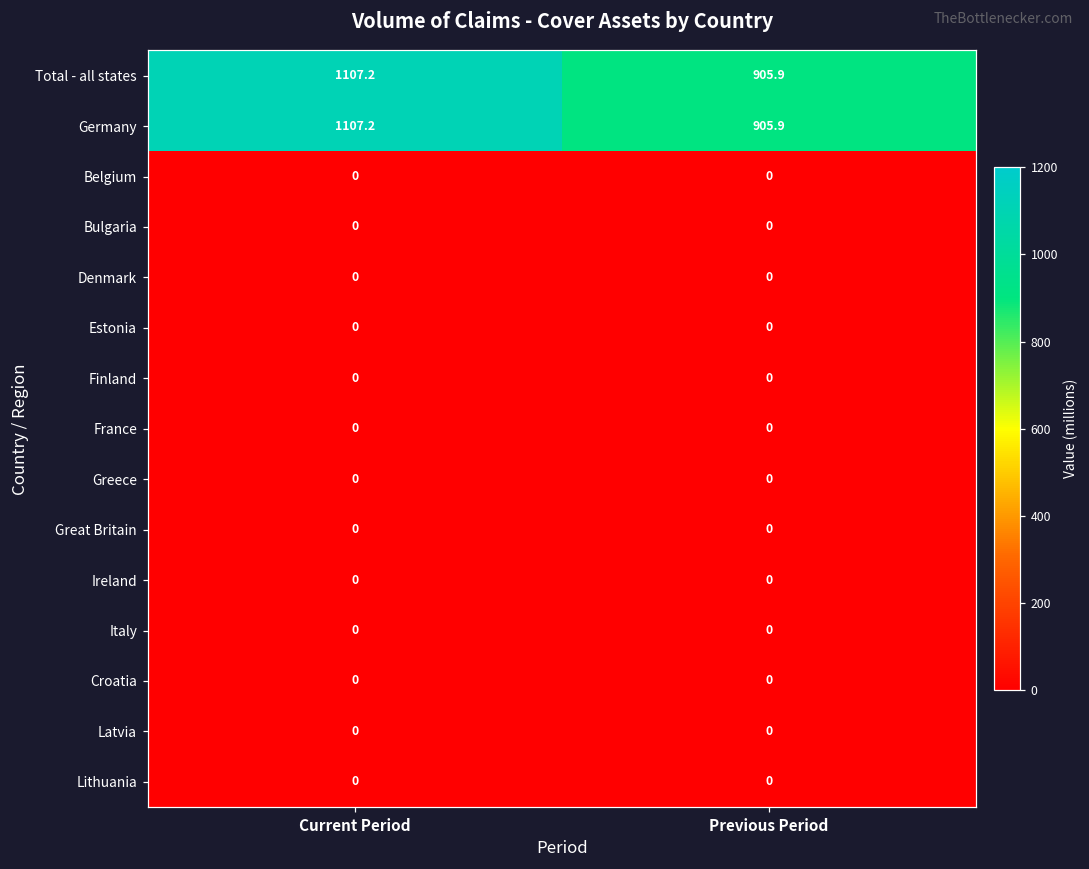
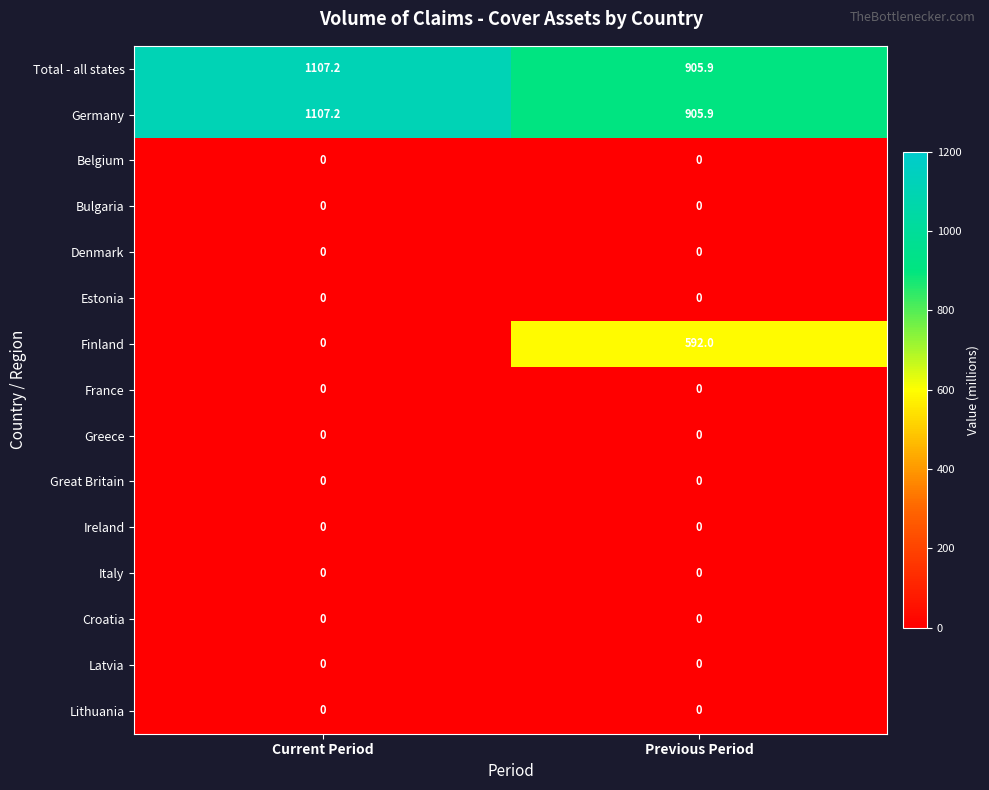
Finland, Previous Period: 0 -> 592.0
